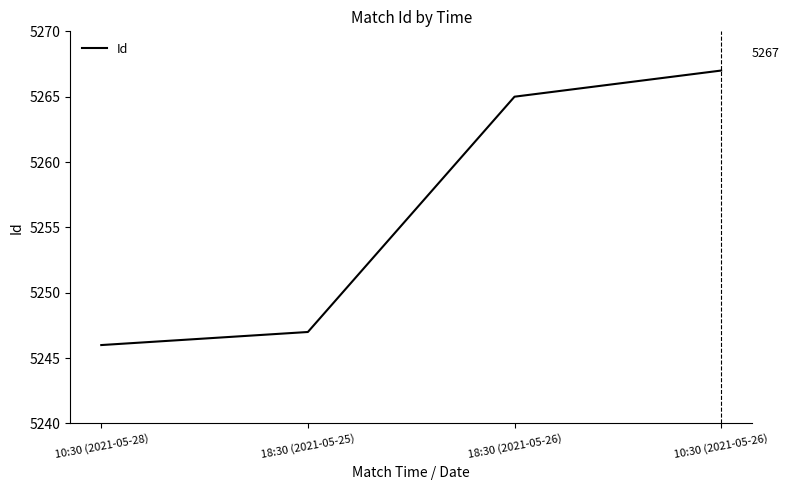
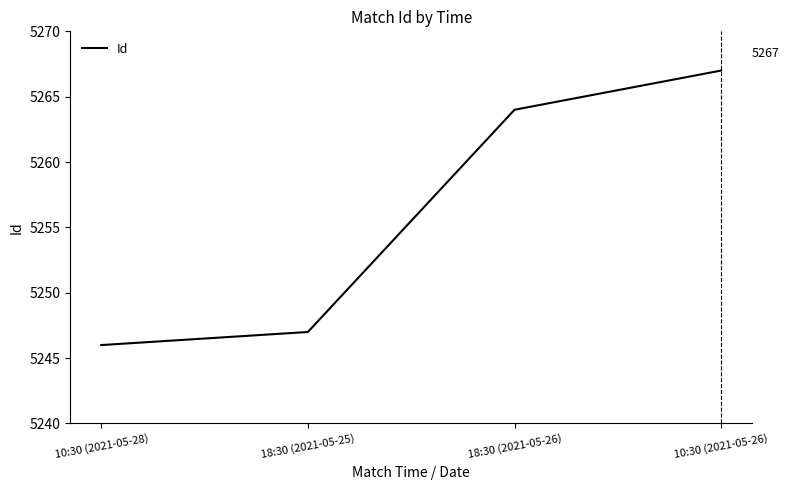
18:30 (2021-05-26): 5265 -> 5264
